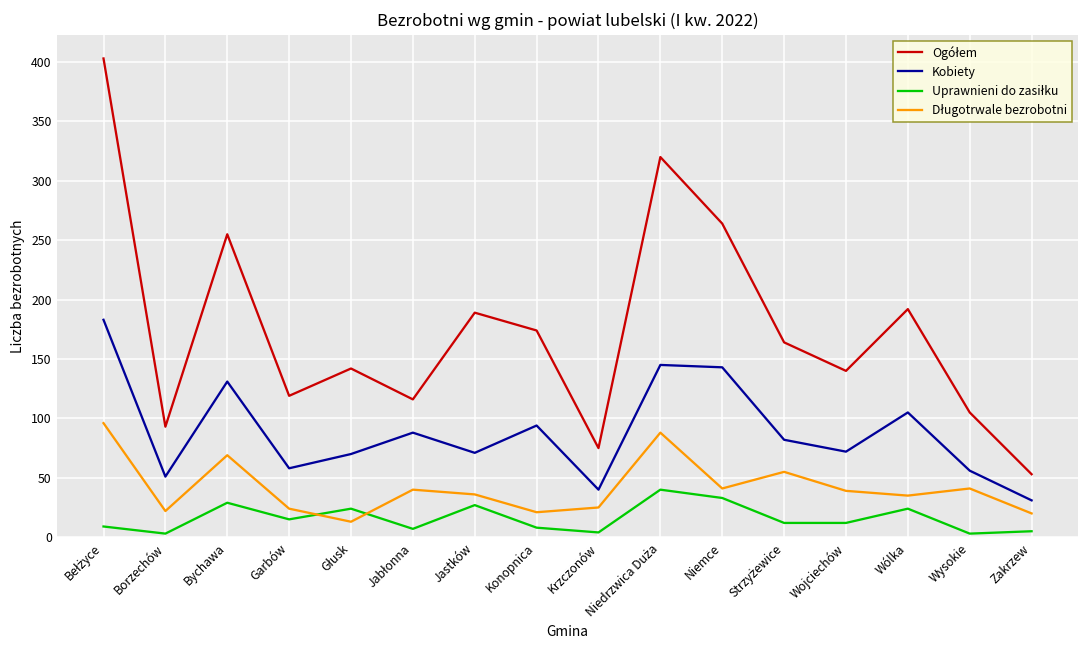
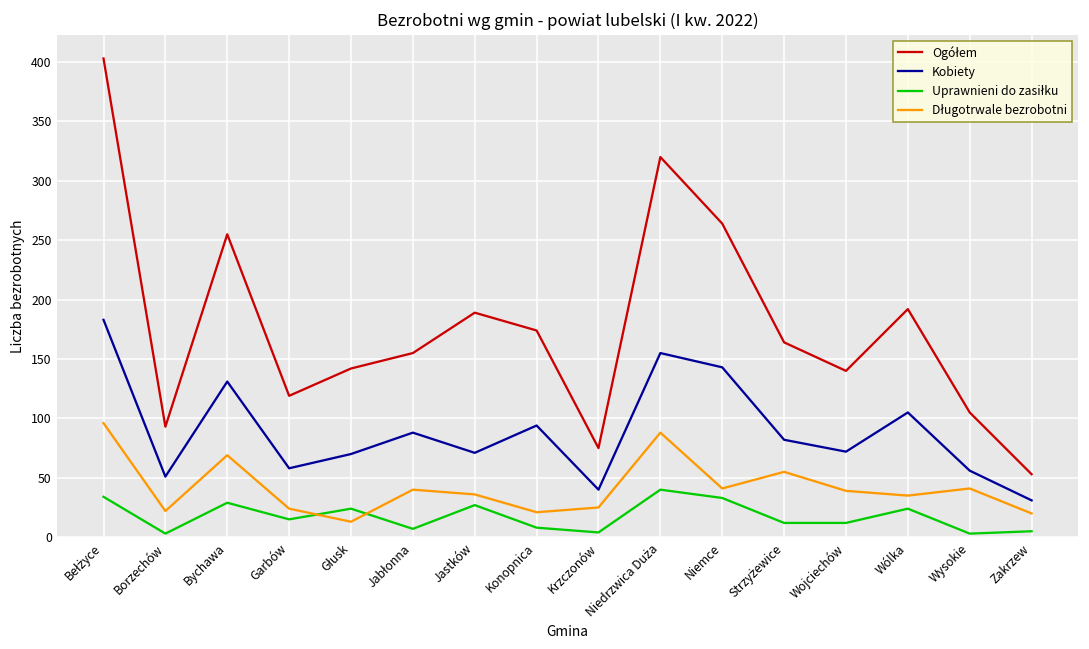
Uprawnieni do zasiłku, Bełżyce: 9 -> 34
Ogółem, Jabłonna: 116 -> 155
Kobiety, Niedrzwica Duża: 145 -> 155
